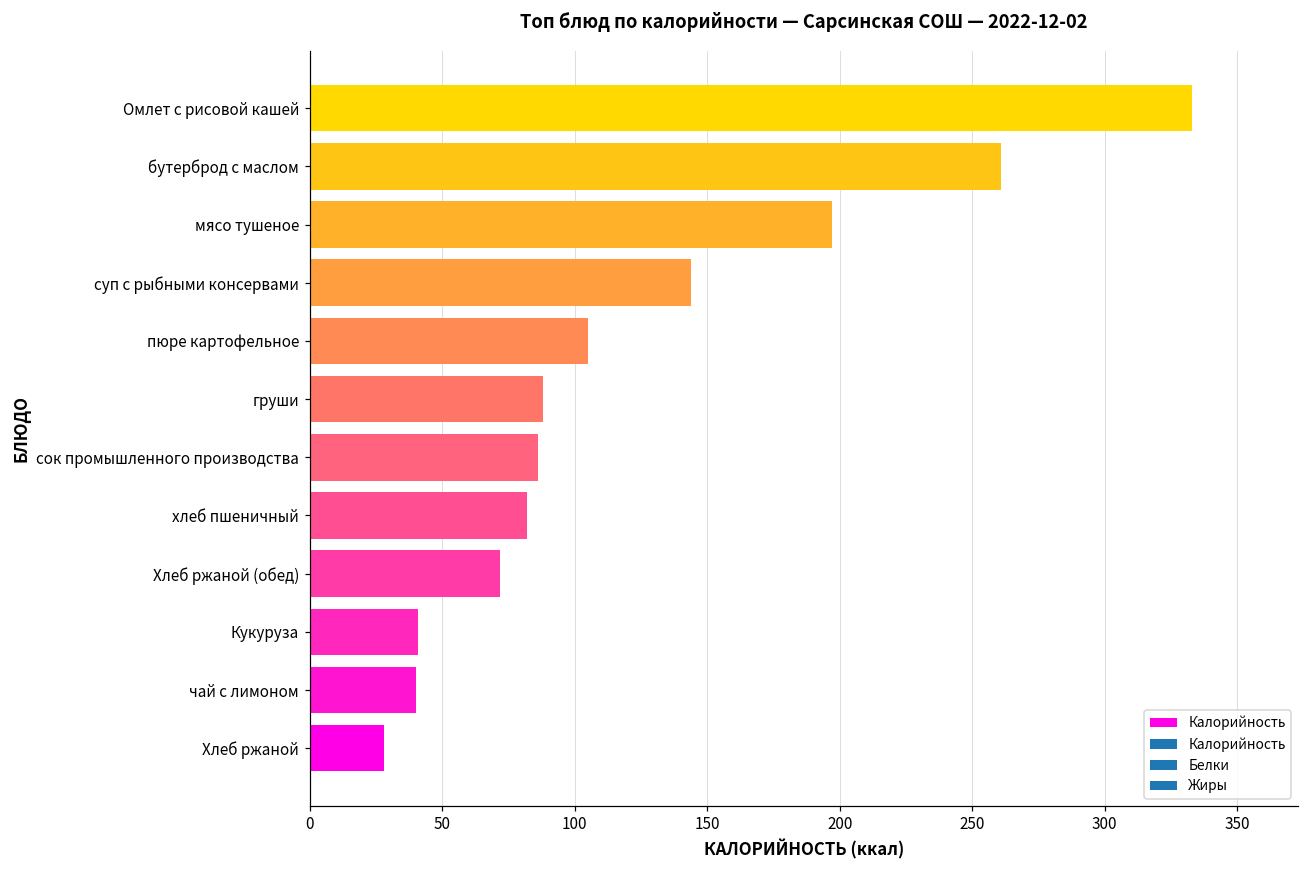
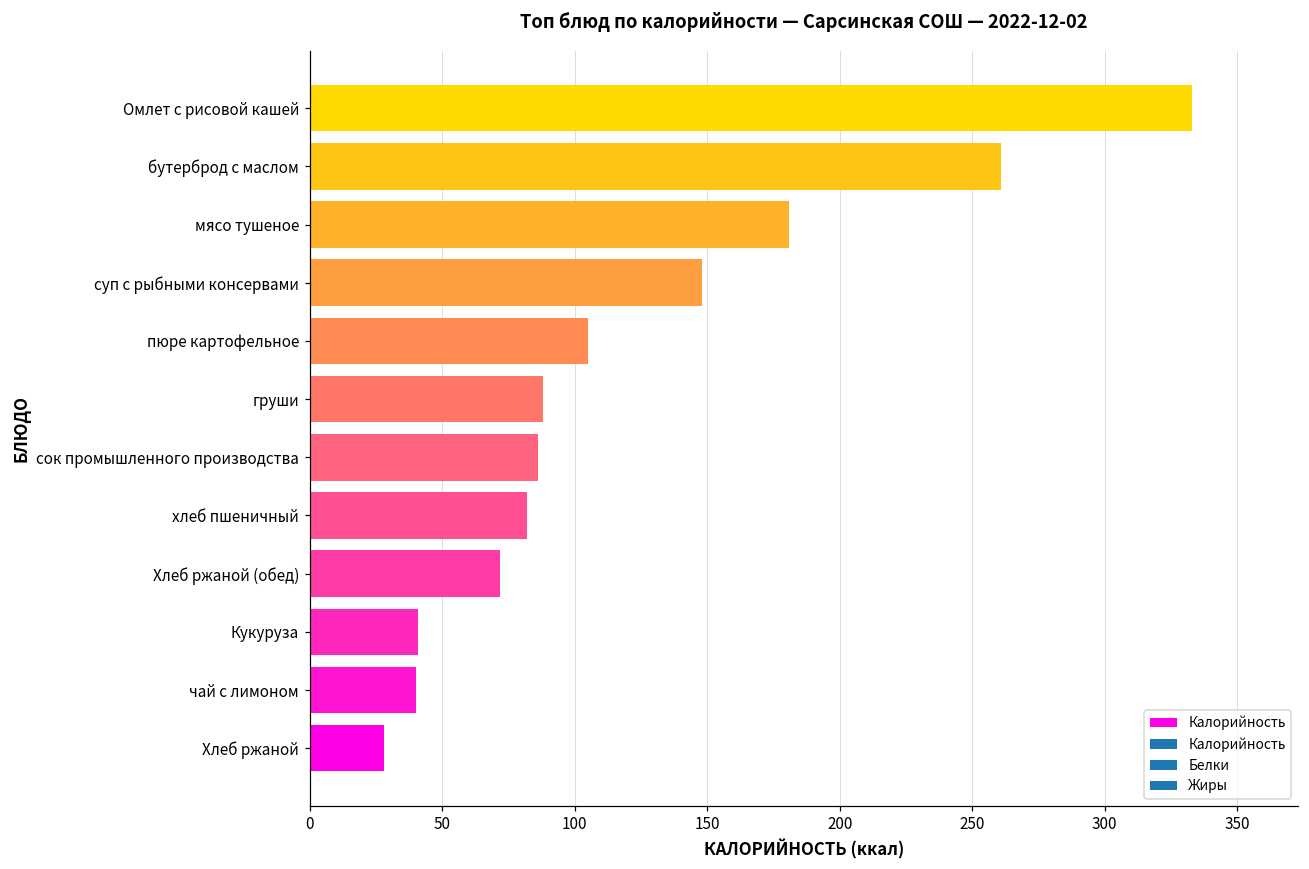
мясо тушеное: 197 -> 181
суп с рыбными консервами: 144 -> 148
